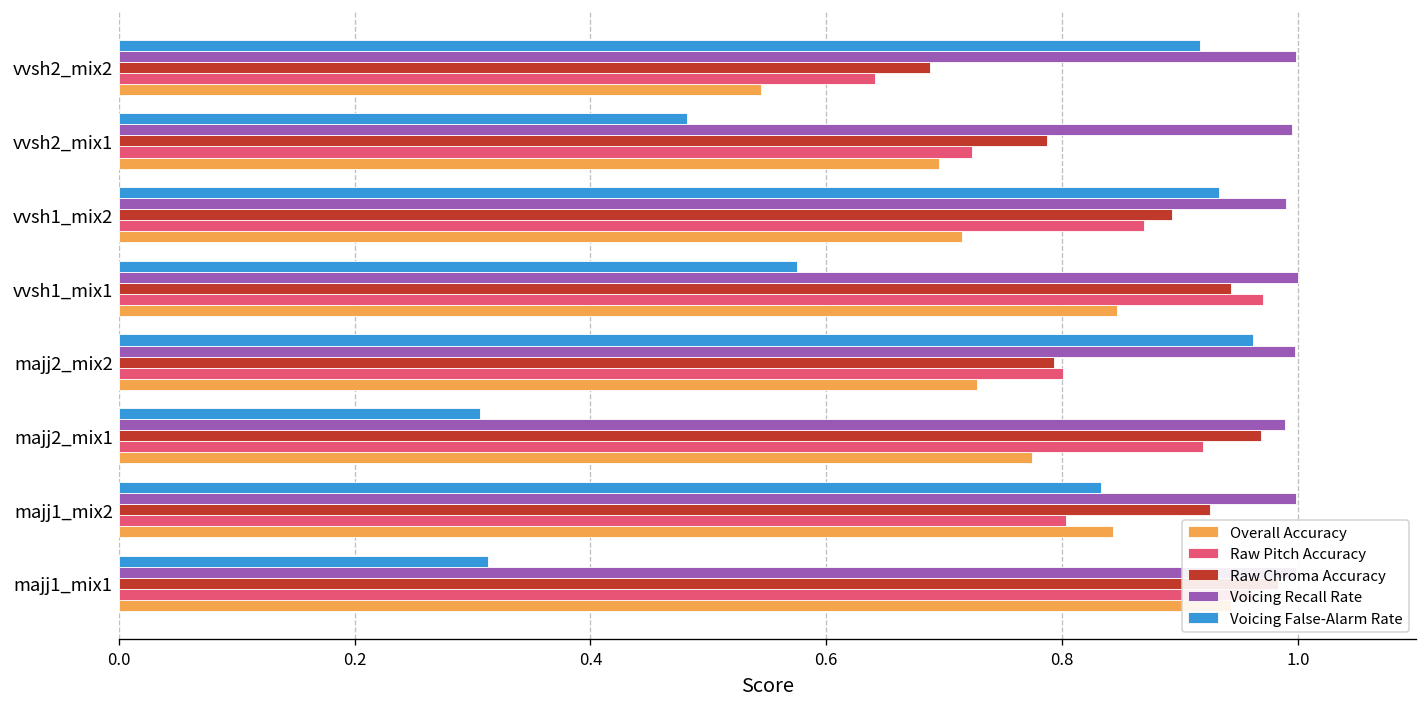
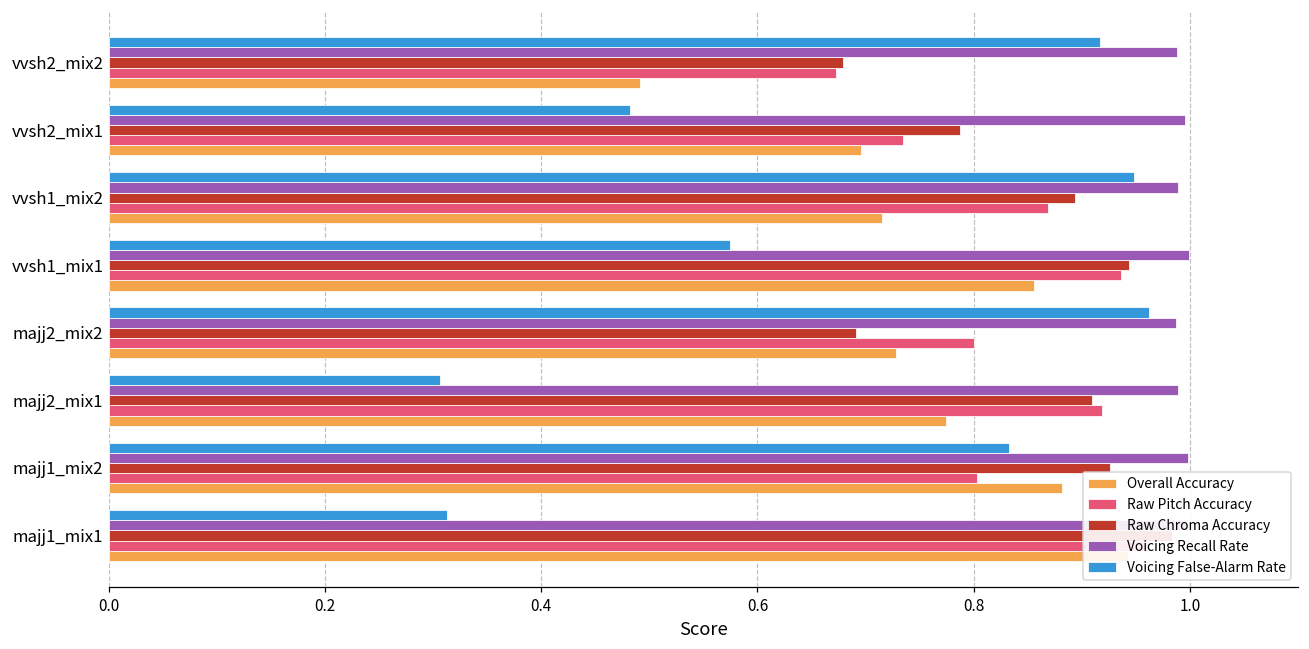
Voicing Recall Rate, vvsh2_mix2: 1.00 -> 0.99
Raw Chroma Accuracy, vvsh2_mix2: 0.69 -> 0.68
Raw Pitch Accuracy, vvsh2_mix2: 0.64 -> 0.67
Overall Accuracy, vvsh2_mix2: 0.54 -> 0.49
Raw Pitch Accuracy, vvsh2_mix1: 0.72 -> 0.74
Voicing False-Alarm Rate, vvsh1_mix2: 0.93 -> 0.95
Raw Pitch Accuracy, vvsh1_mix1: 0.97 -> 0.94
Overall Accuracy, vvsh1_mix1: 0.85 -> 0.86
Voicing Recall Rate, majj2_mix2: 1.00 -> 0.99
Raw Chroma Accuracy, majj2_mix2: 0.79 -> 0.69
Raw Chroma Accuracy, majj2_mix1: 0.97 -> 0.91
Overall Accuracy, majj1_mix2: 0.84 -> 0.88
